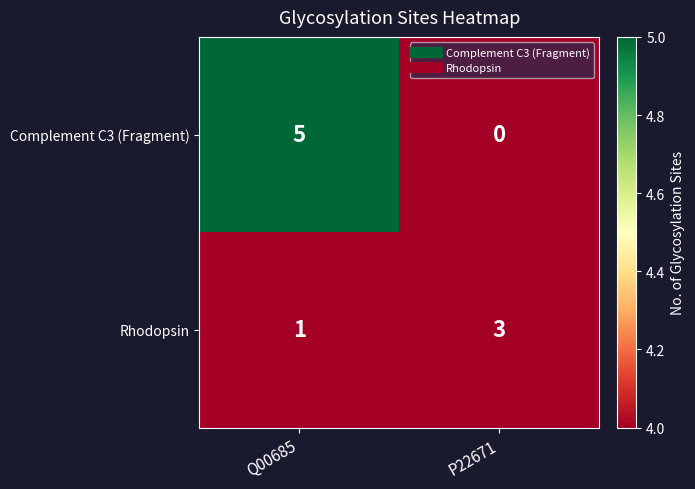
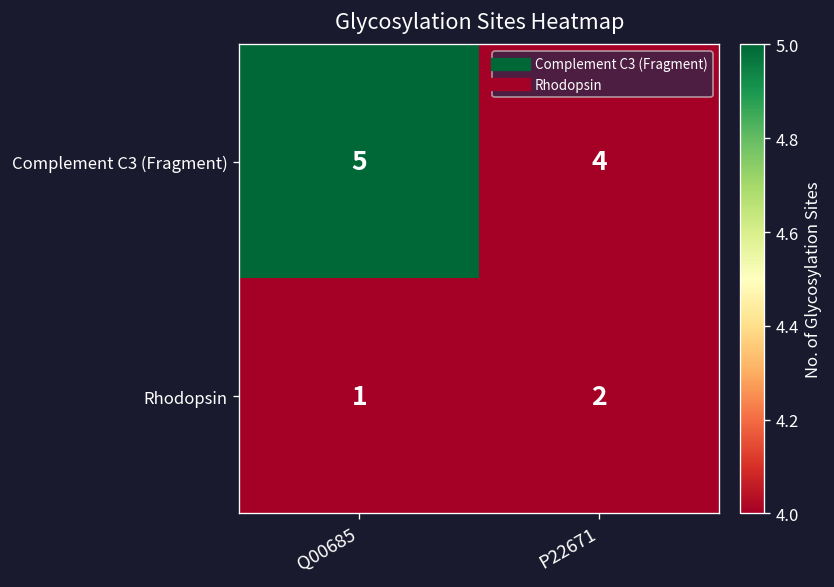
Complement C3 (Fragment), P22671: 0 -> 4
Rhodopsin, P22671: 3 -> 2
